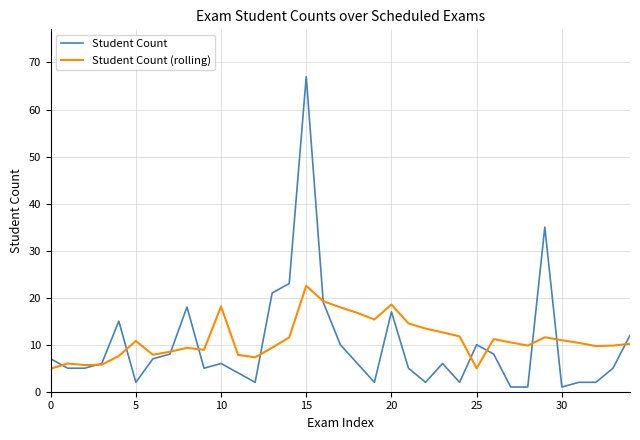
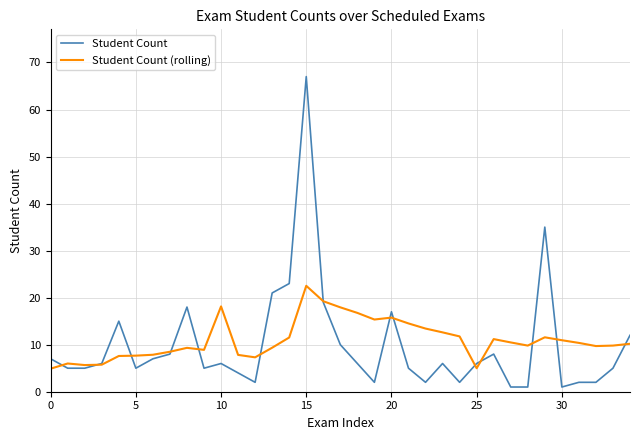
Student Count, 5: 2 -> 5
Student Count (rolling), 5: 11 -> 8
Student Count (rolling), 20: 19 -> 16
Student Count, 25: 10 -> 6
